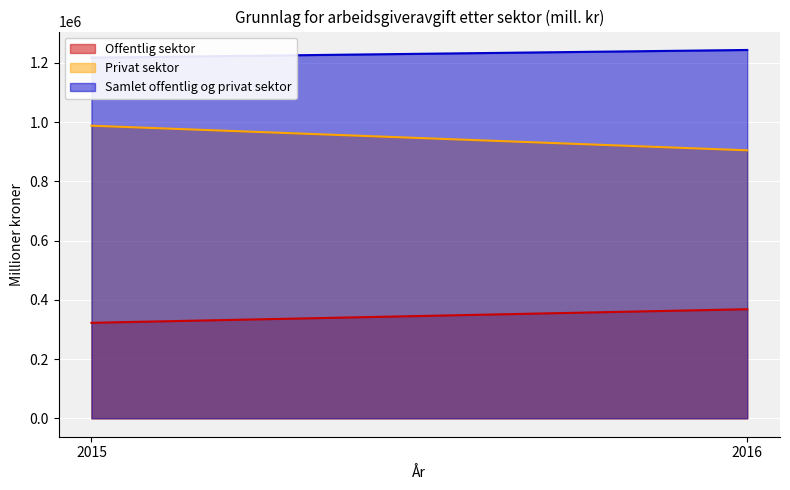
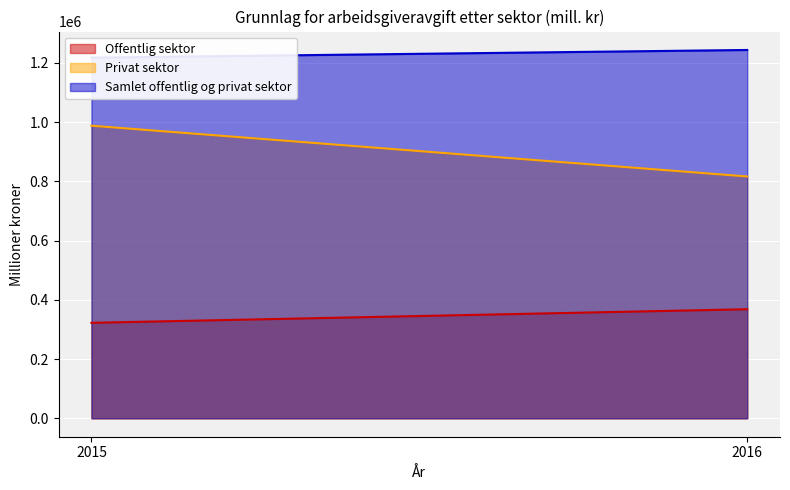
Privat sektor, 2016: 910000 -> 820000
